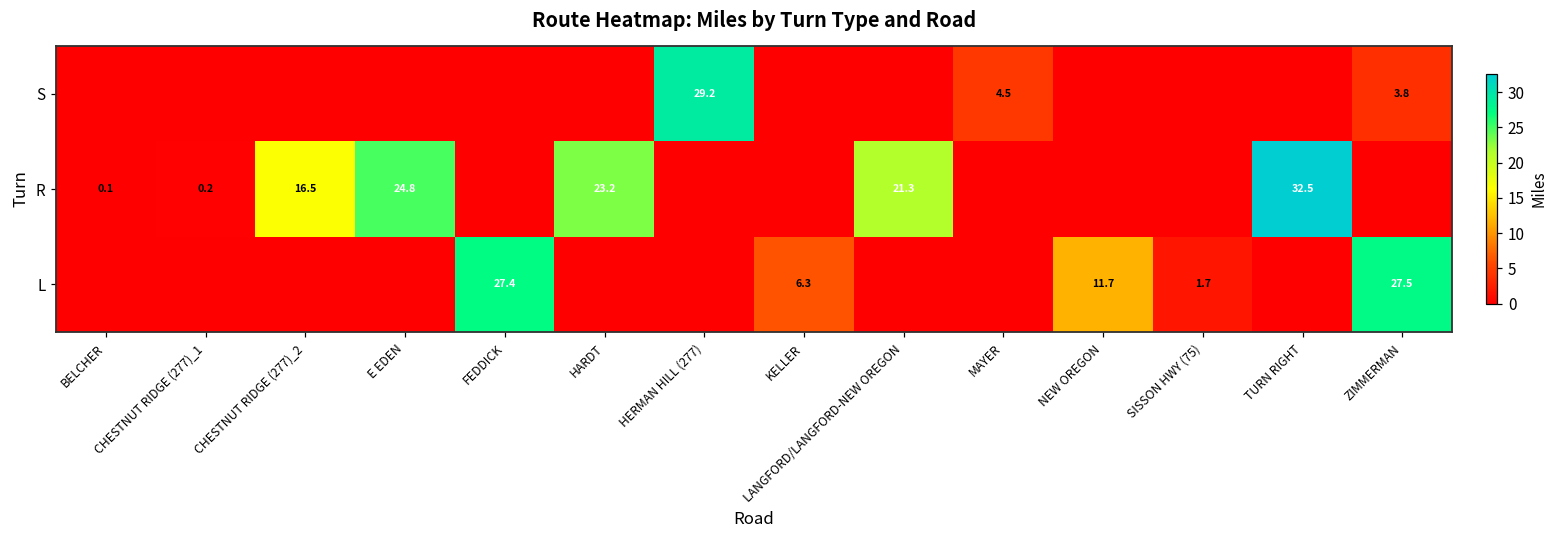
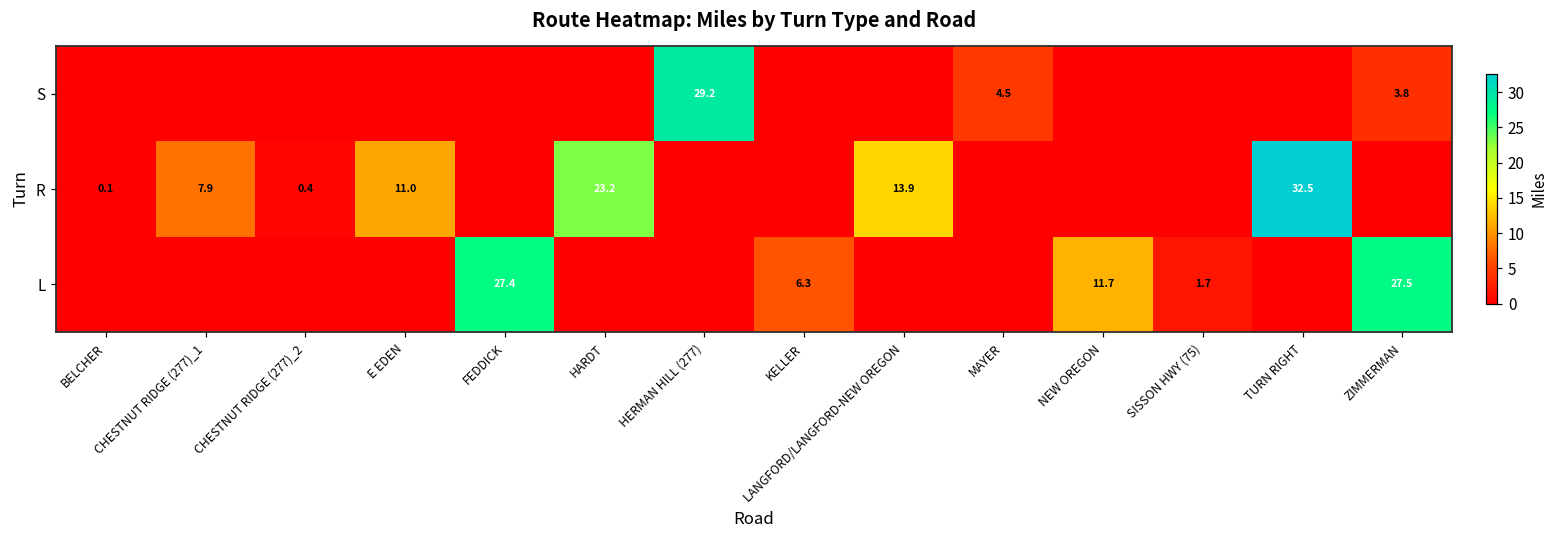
R, CHESTNUT RIDGE (277)_1: 0.2 -> 7.9
R, CHESTNUT RIDGE (277)_2: 16.5 -> 0.4
R, E EDEN: 24.8 -> 11.0
R, LANGFORD/LANGFORD-NEW OREGON: 21.3 -> 13.9
